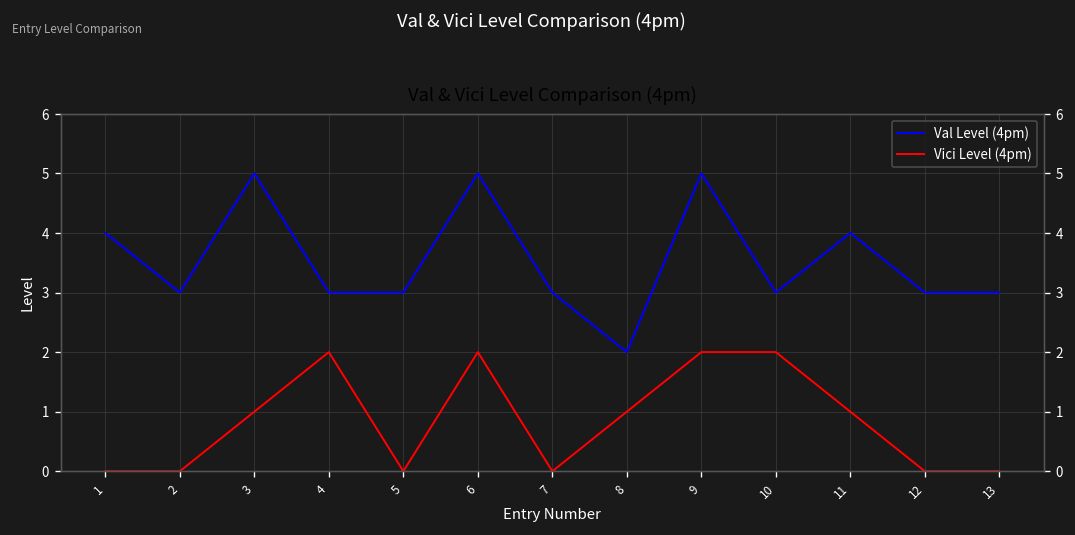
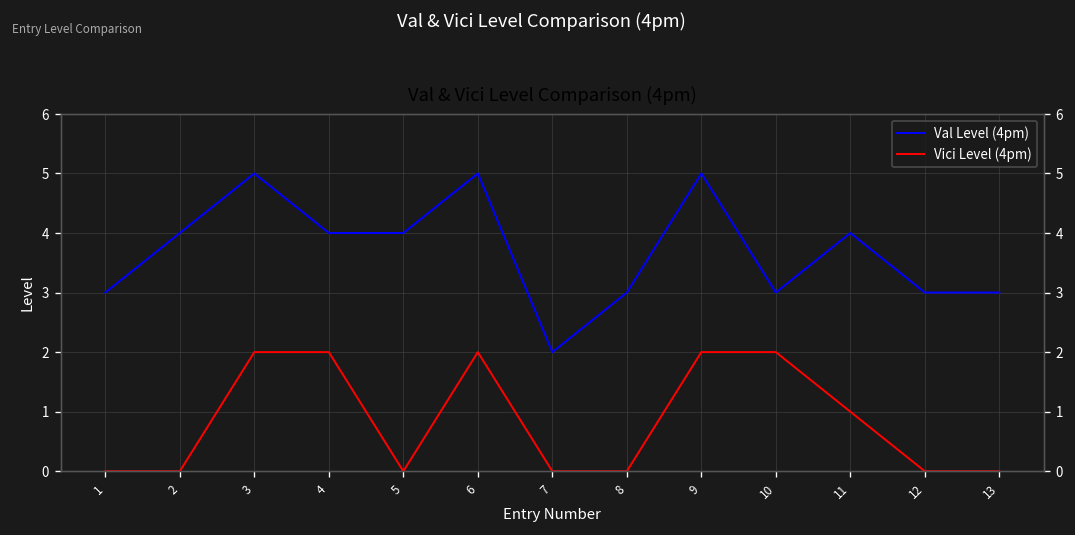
Val Level (4pm), 1: 4 -> 3
Val Level (4pm), 2: 3 -> 4
Vici Level (4pm), 3: 1 -> 2
Val Level (4pm), 4: 3 -> 4
Val Level (4pm), 5: 3 -> 4
Val Level (4pm), 7: 3 -> 2
Val Level (4pm), 8: 2 -> 3
Vici Level (4pm), 8: 1 -> 0
